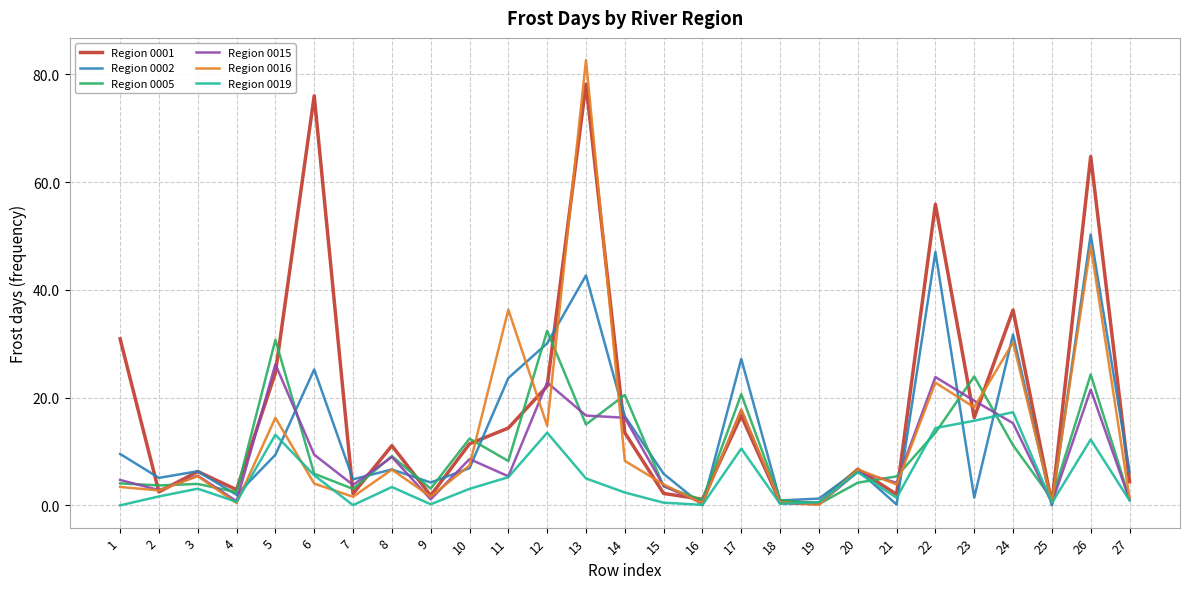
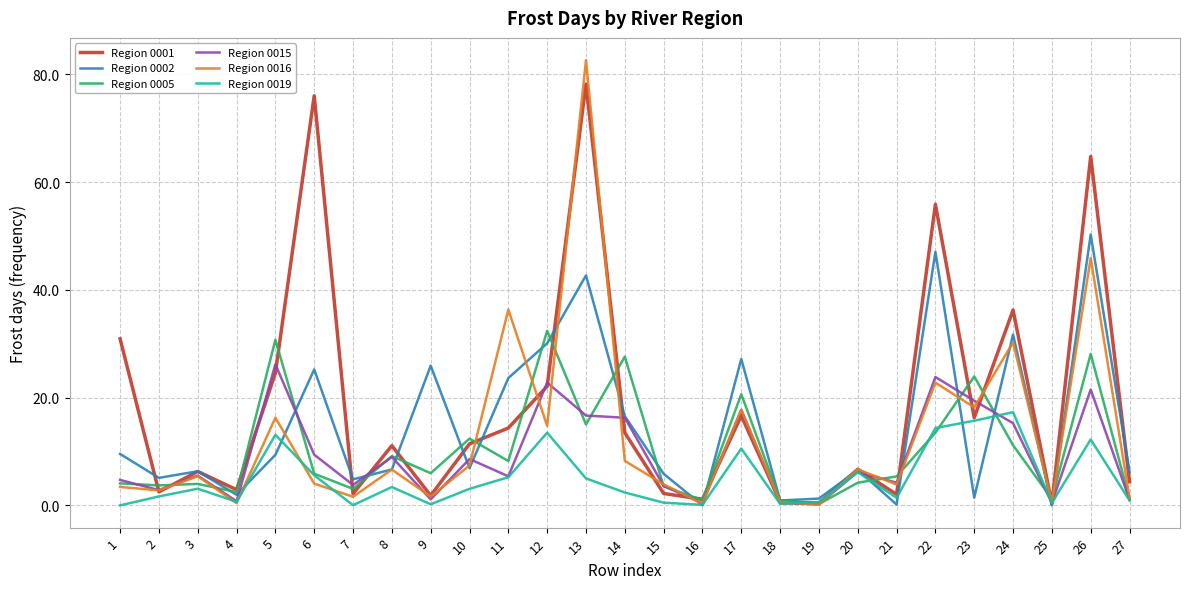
Region 0002, 9: 4 -> 26
Region 0005, 9: 3 -> 6
Region 0005, 14: 20 -> 28
Region 0005, 26: 24 -> 28
Region 0016, 26: 48 -> 46
